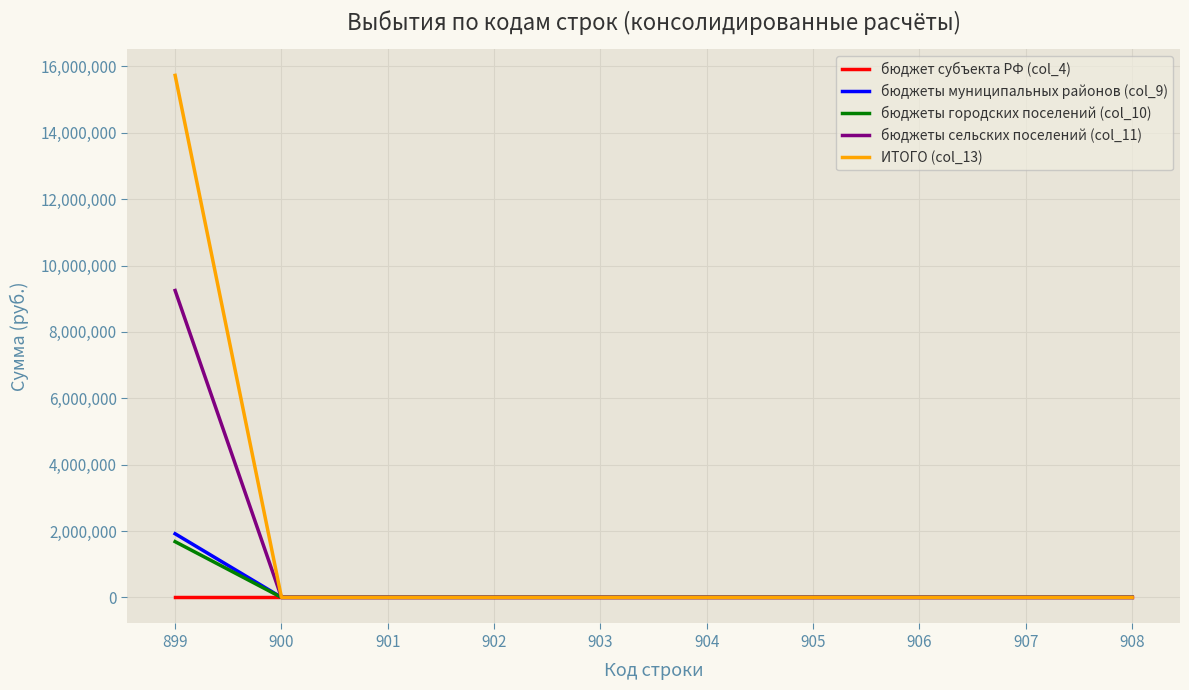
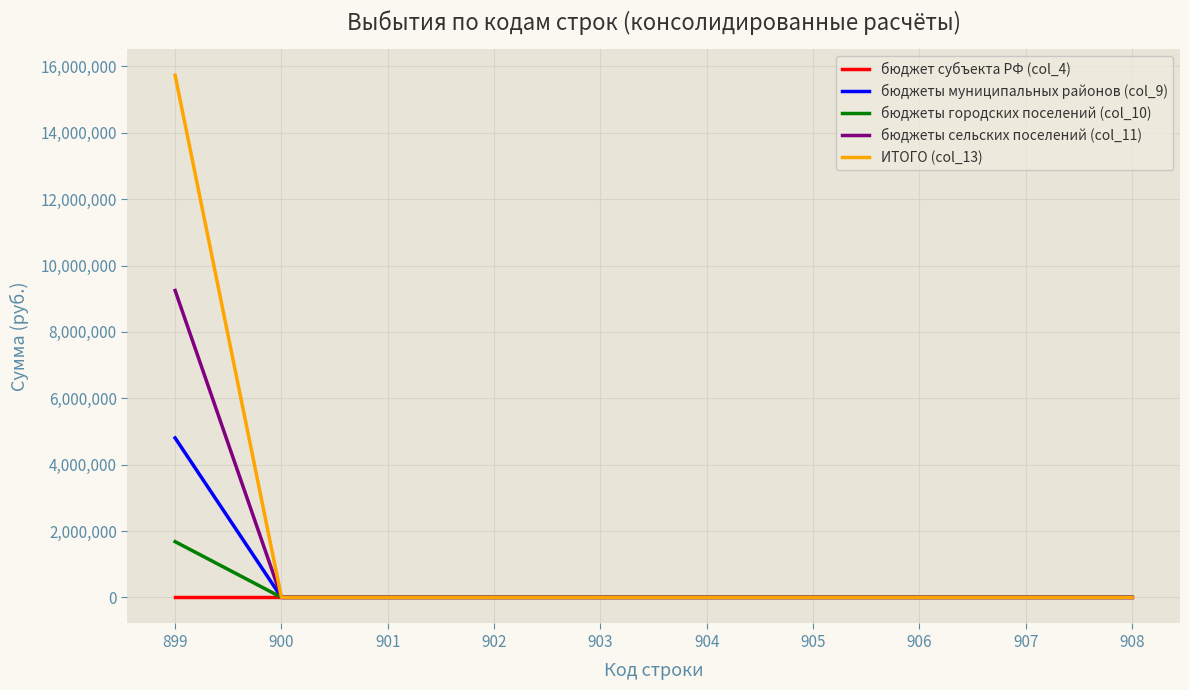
бюджеты муниципальных районов (col_9), 899: 1,900,000 -> 4,800,000
